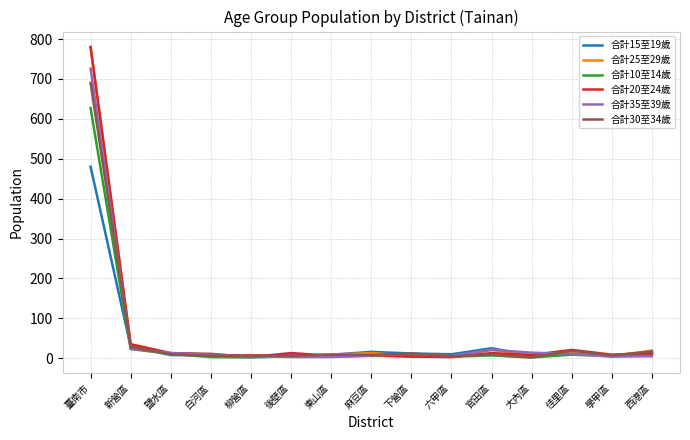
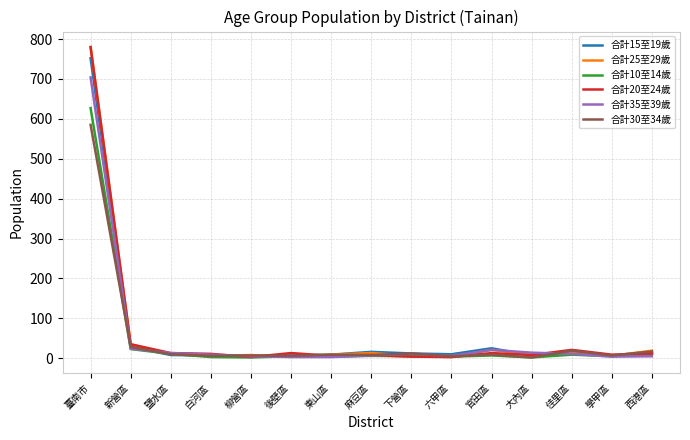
合計15至19歲, 臺南市: 480 -> 750
合計35至39歲, 臺南市: 730 -> 700
合計30至34歲, 臺南市: 690 -> 590
